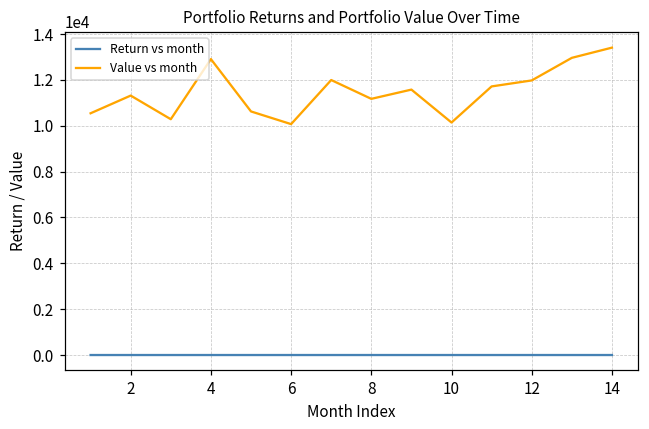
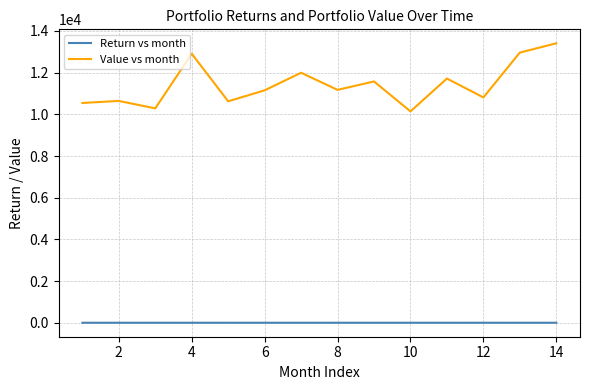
Value vs month, 2: 11300 -> 10600
Value vs month, 6: 10100 -> 11200
Value vs month, 12: 12000 -> 10800
